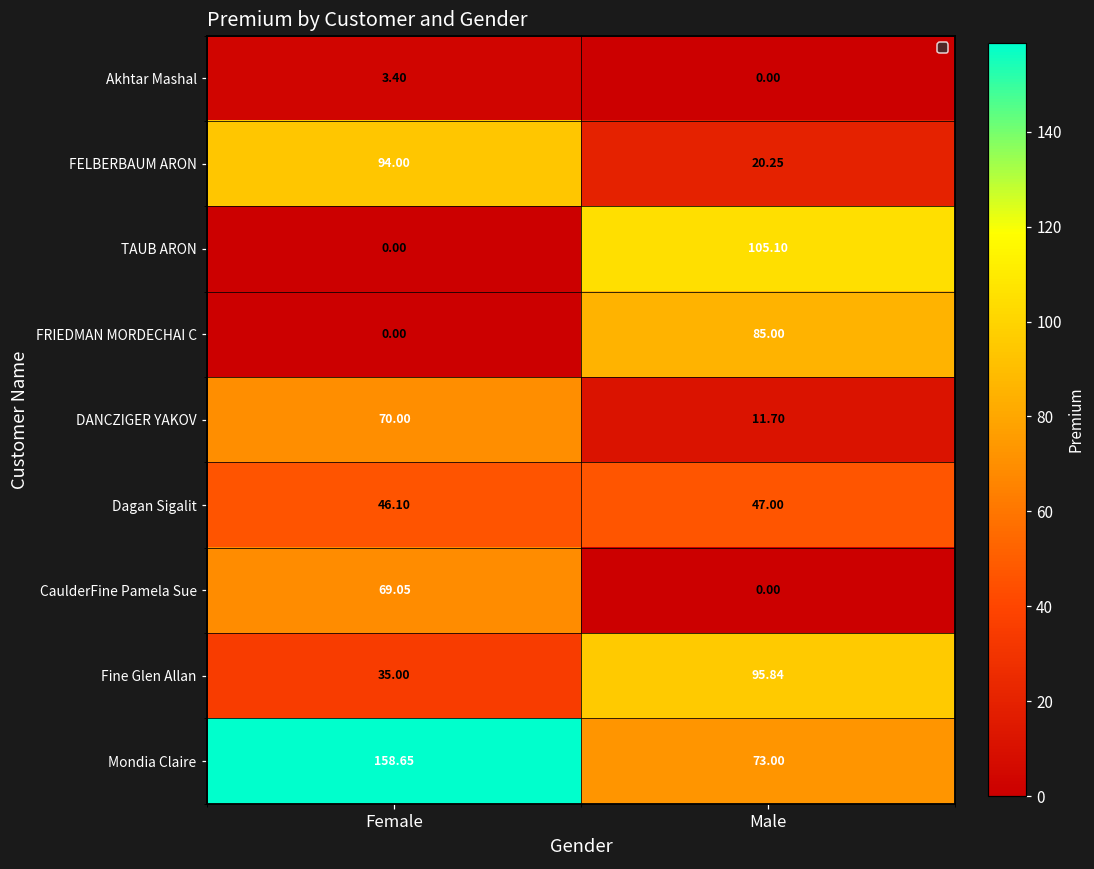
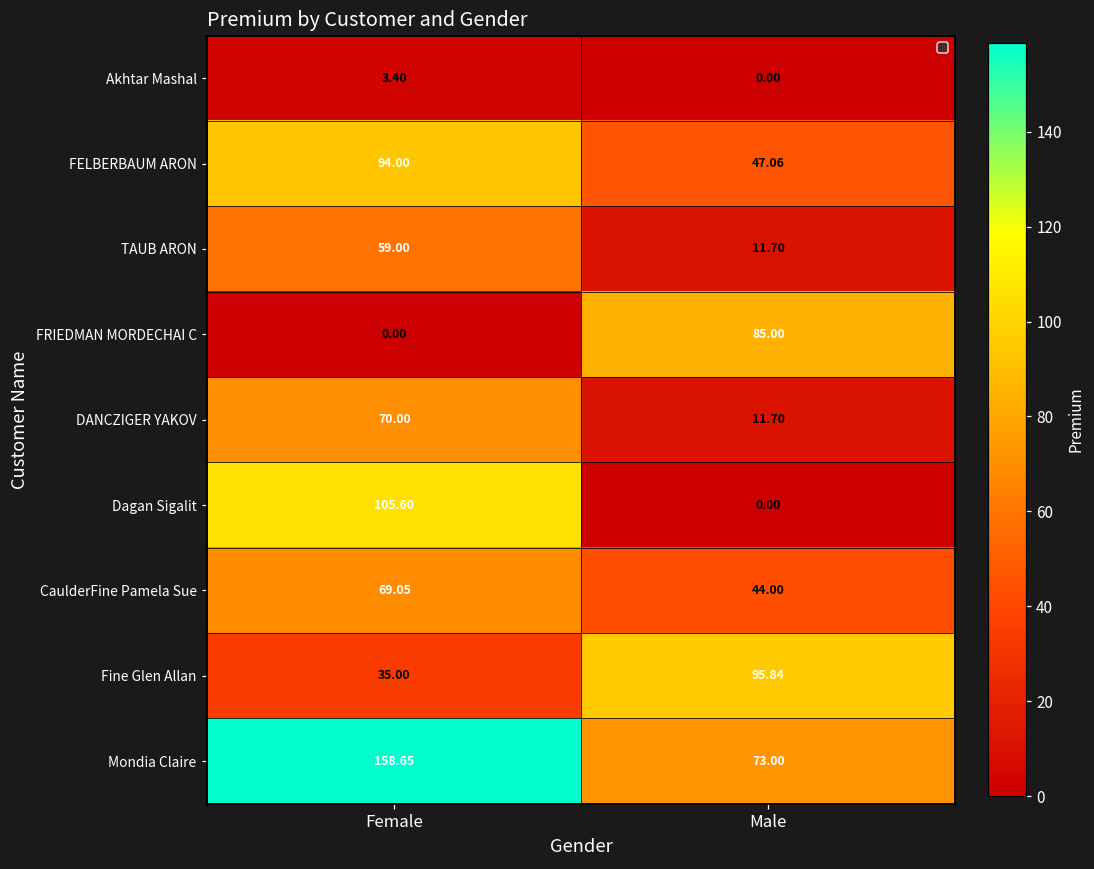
FELBERBAUM ARON, Male: 20.25 -> 47.06
TAUB ARON, Female: 0.00 -> 59.00
TAUB ARON, Male: 105.10 -> 11.70
Dagan Sigalit, Female: 46.10 -> 105.60
Dagan Sigalit, Male: 47.00 -> 0.00
CaulderFine Pamela Sue, Male: 0.00 -> 44.00
